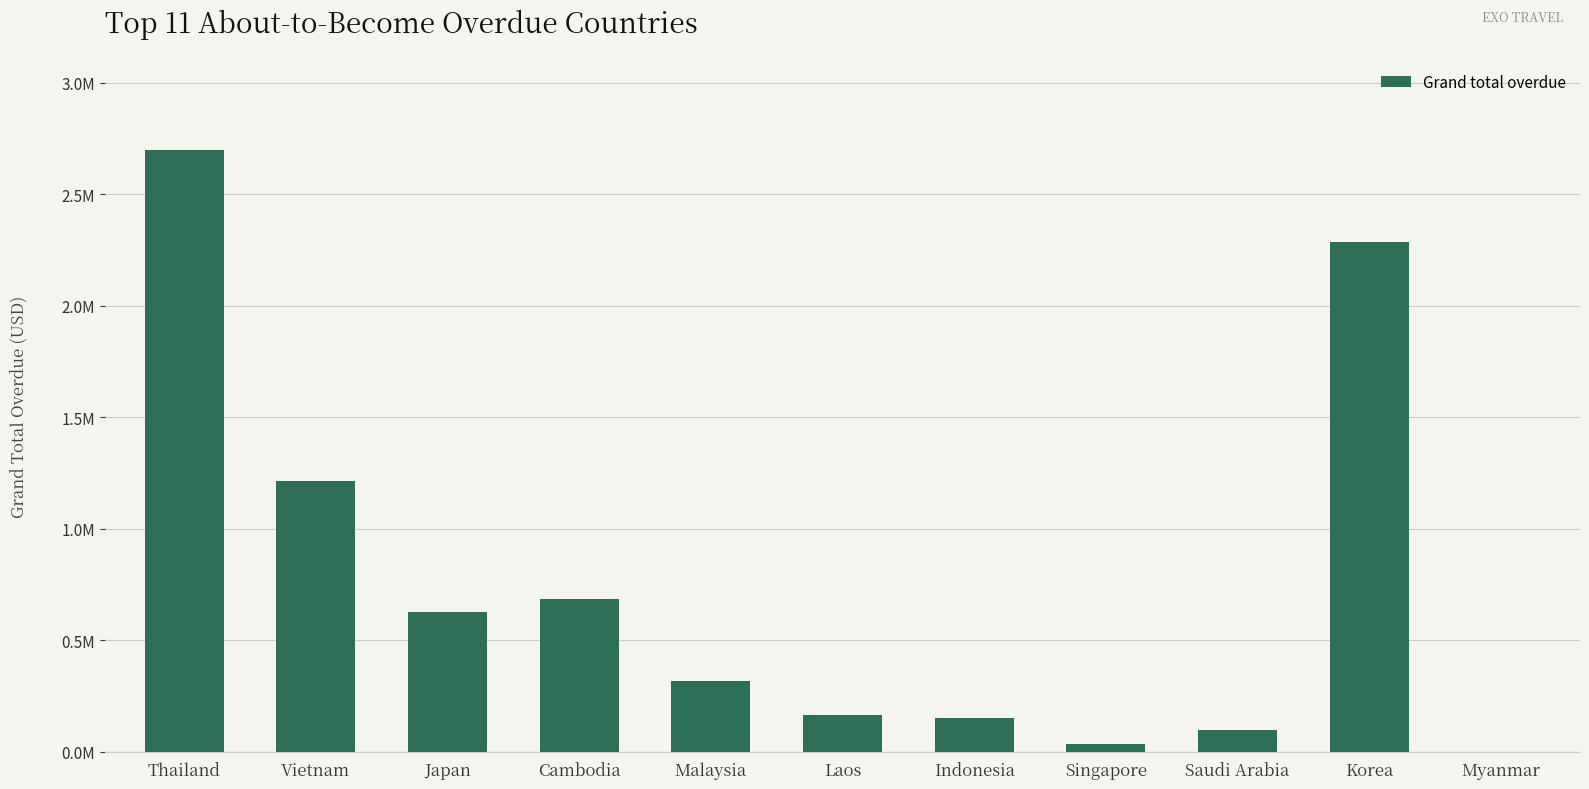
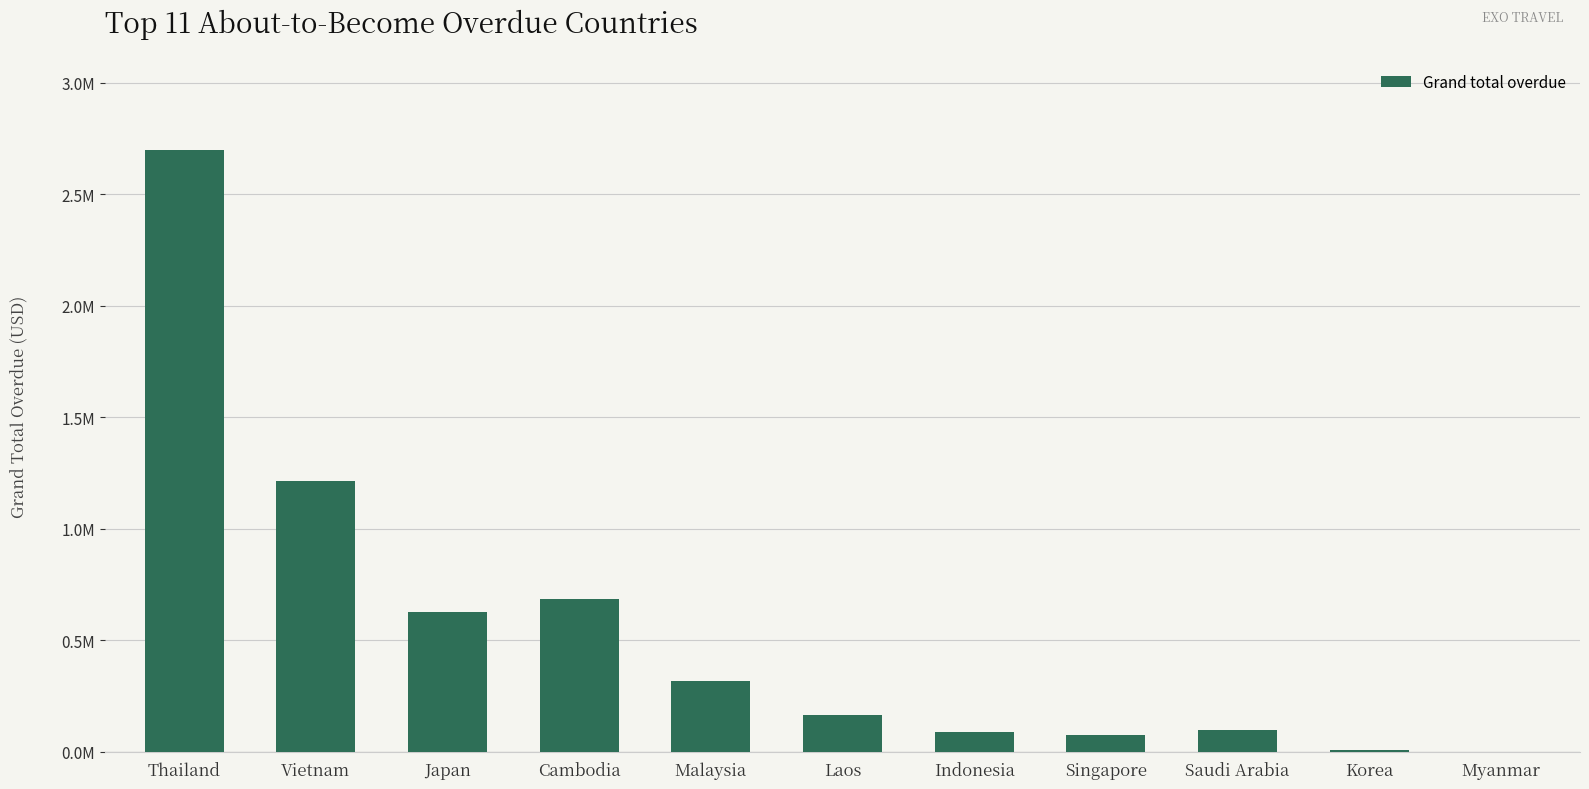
Indonesia: 150000 -> 90000
Singapore: 40000 -> 70000
Korea: 2280000 -> 10000
